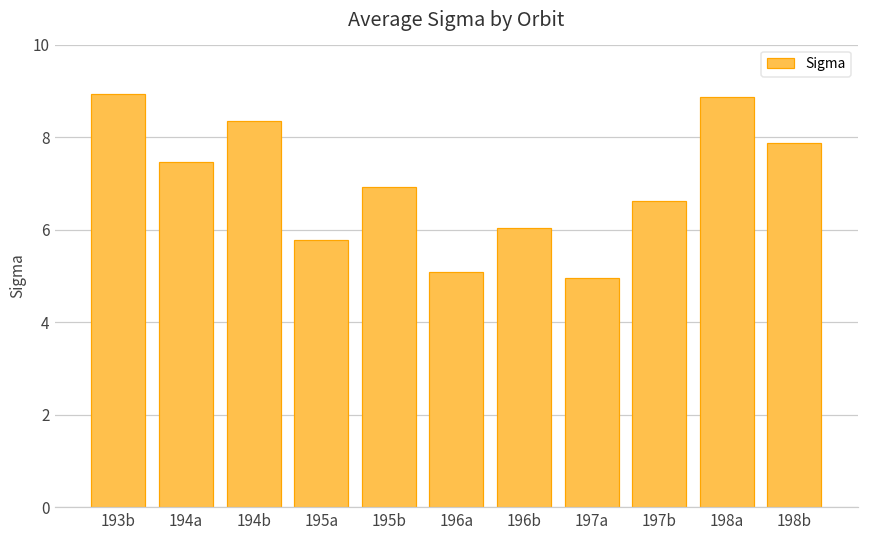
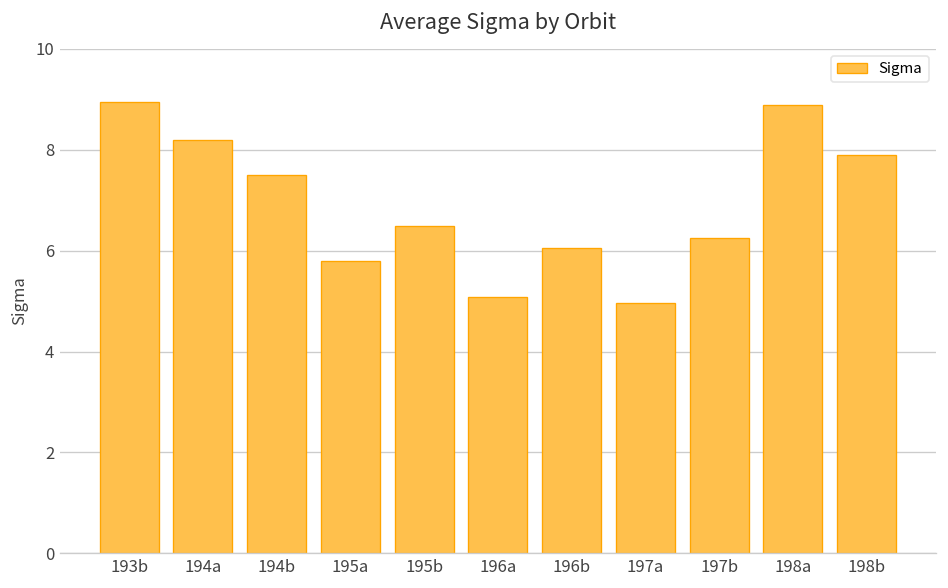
194a: 7.5 -> 8.2
194b: 8.4 -> 7.5
195b: 6.9 -> 6.5
197b: 6.6 -> 6.3
